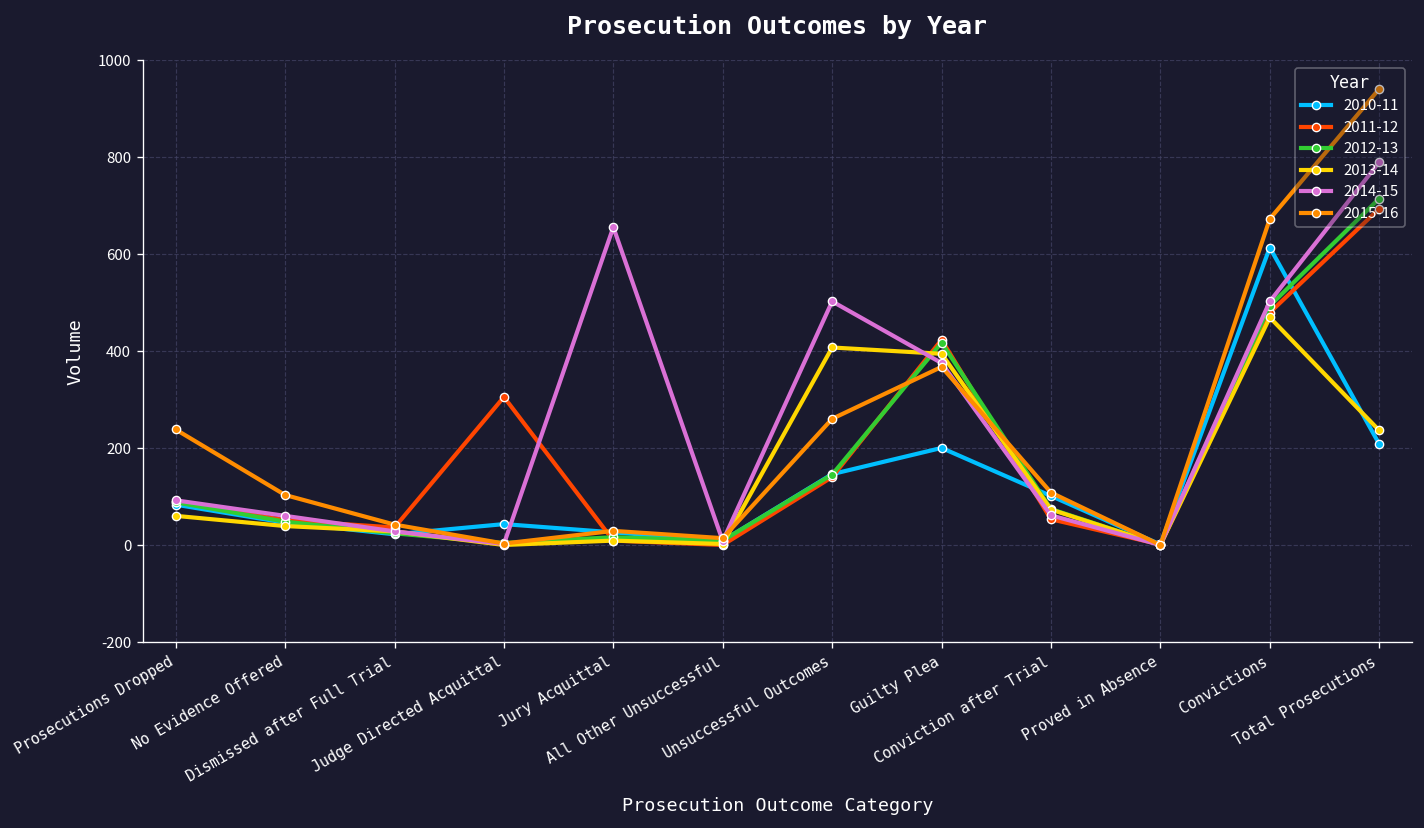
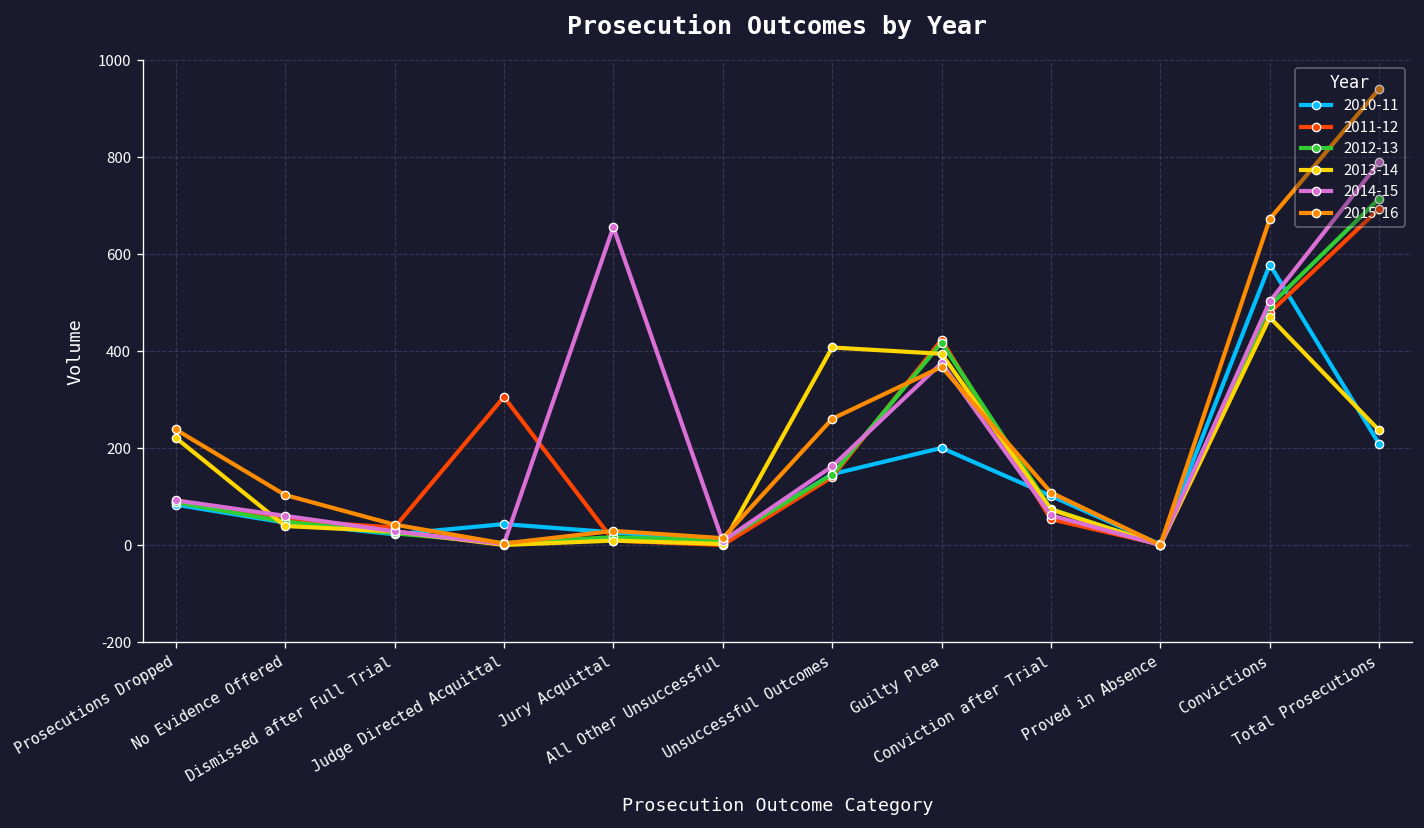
2013-14, Prosecutions Dropped: 60 -> 220
2014-15, Unsuccessful Outcomes: 500 -> 160
2010-11, Convictions: 610 -> 580
